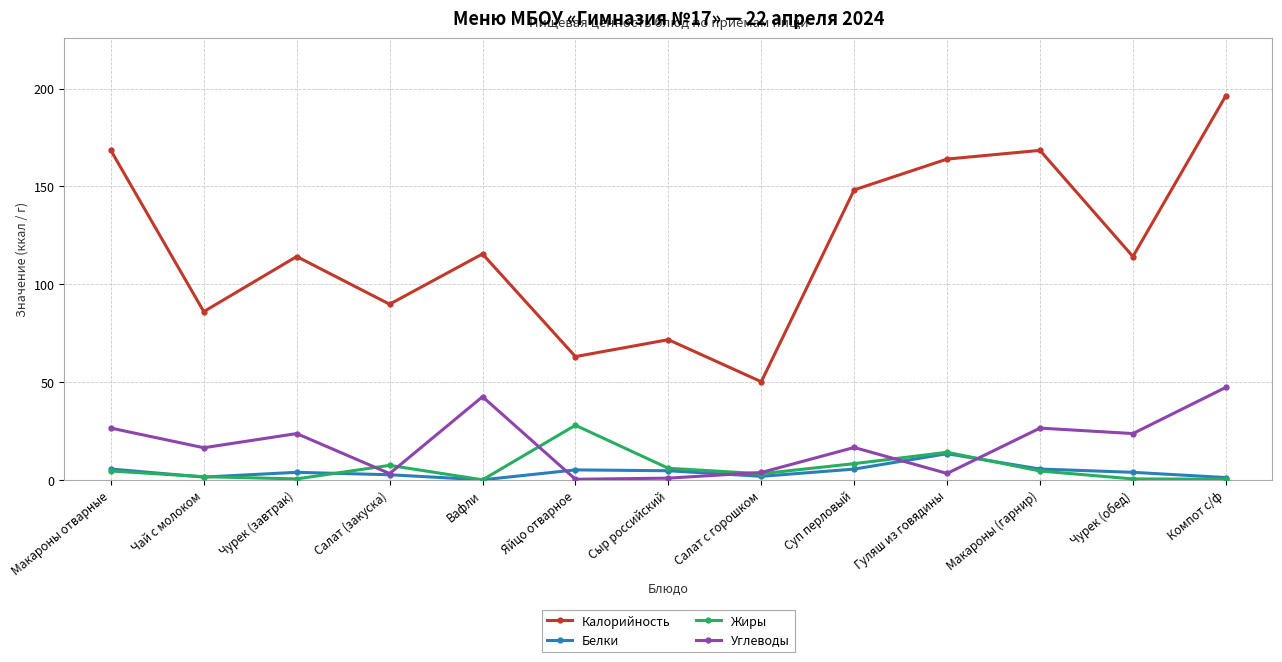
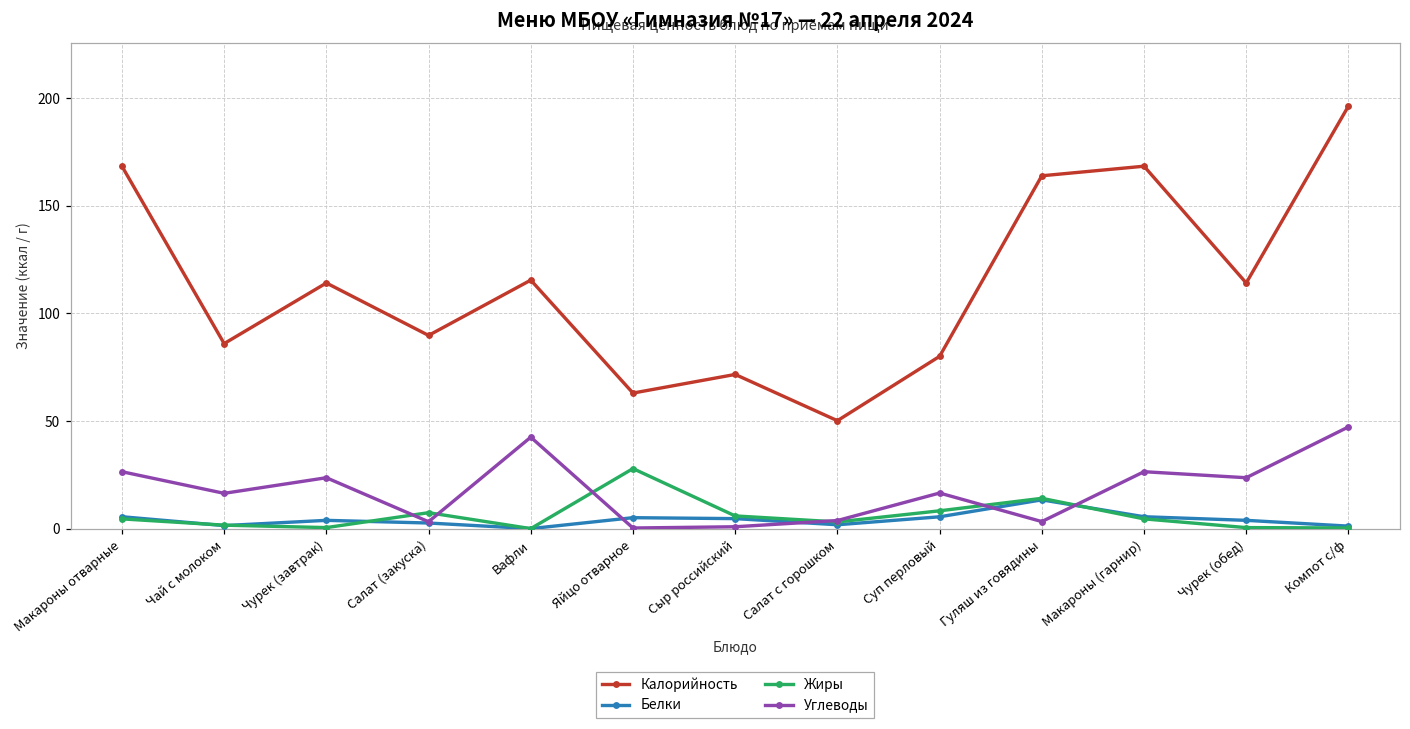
Калорийность, Суп перловый: 148 -> 80
